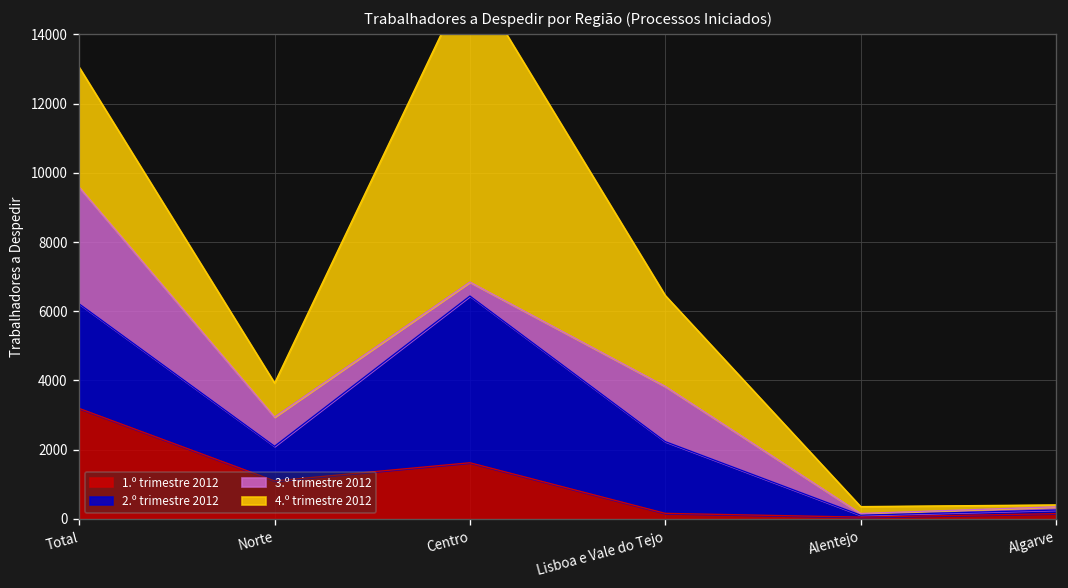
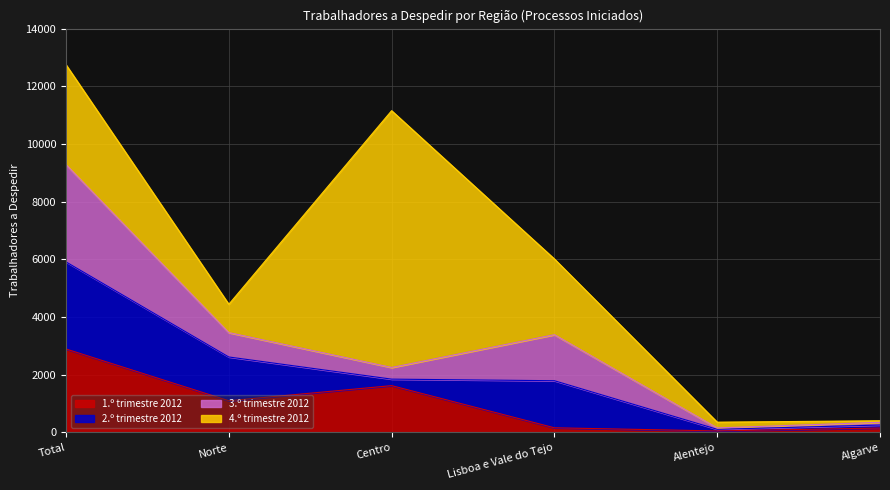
1.º trimestre 2012, Total: 3200 -> 2900
2.º trimestre 2012, Norte: 1000 -> 1500
2.º trimestre 2012, Centro: 4800 -> 200
2.º trimestre 2012, Lisboa e Vale do Tejo: 2100 -> 1600
